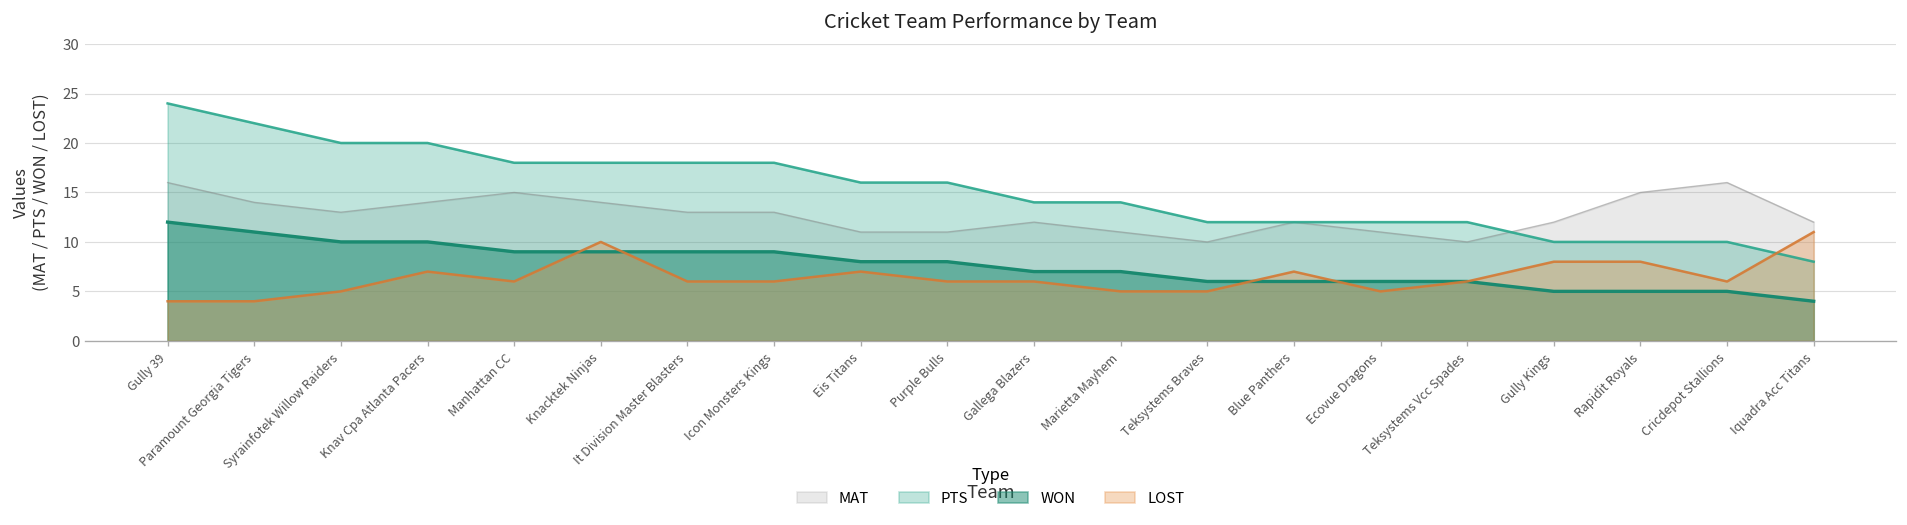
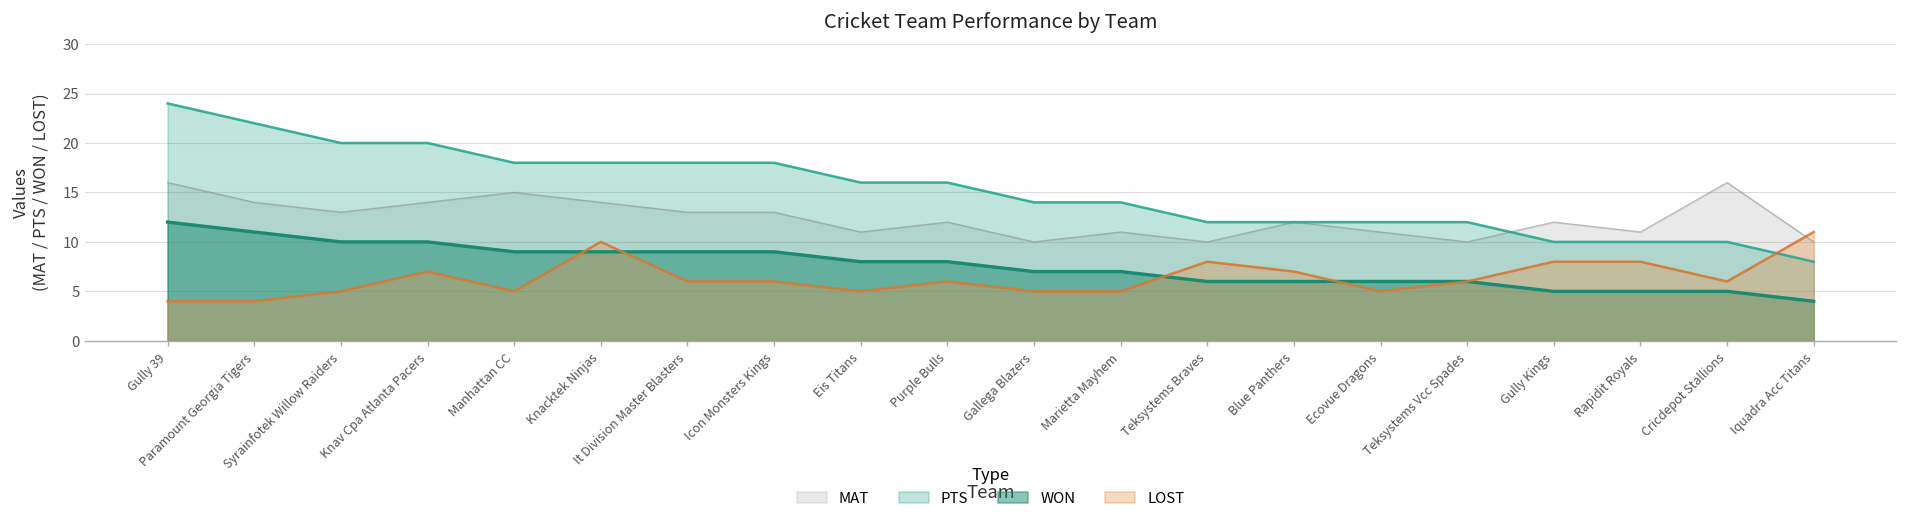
LOST, Manhattan CC: 6 -> 5
LOST, Eis Titans: 7 -> 5
MAT, Purple Bulls: 11 -> 12
MAT, Gallega Blazers: 12 -> 10
LOST, Gallega Blazers: 6 -> 5
LOST, Teksystems Braves: 5 -> 8
MAT, Rapidit Royals: 15 -> 11
MAT, Iquadra Acc Titans: 12 -> 10
